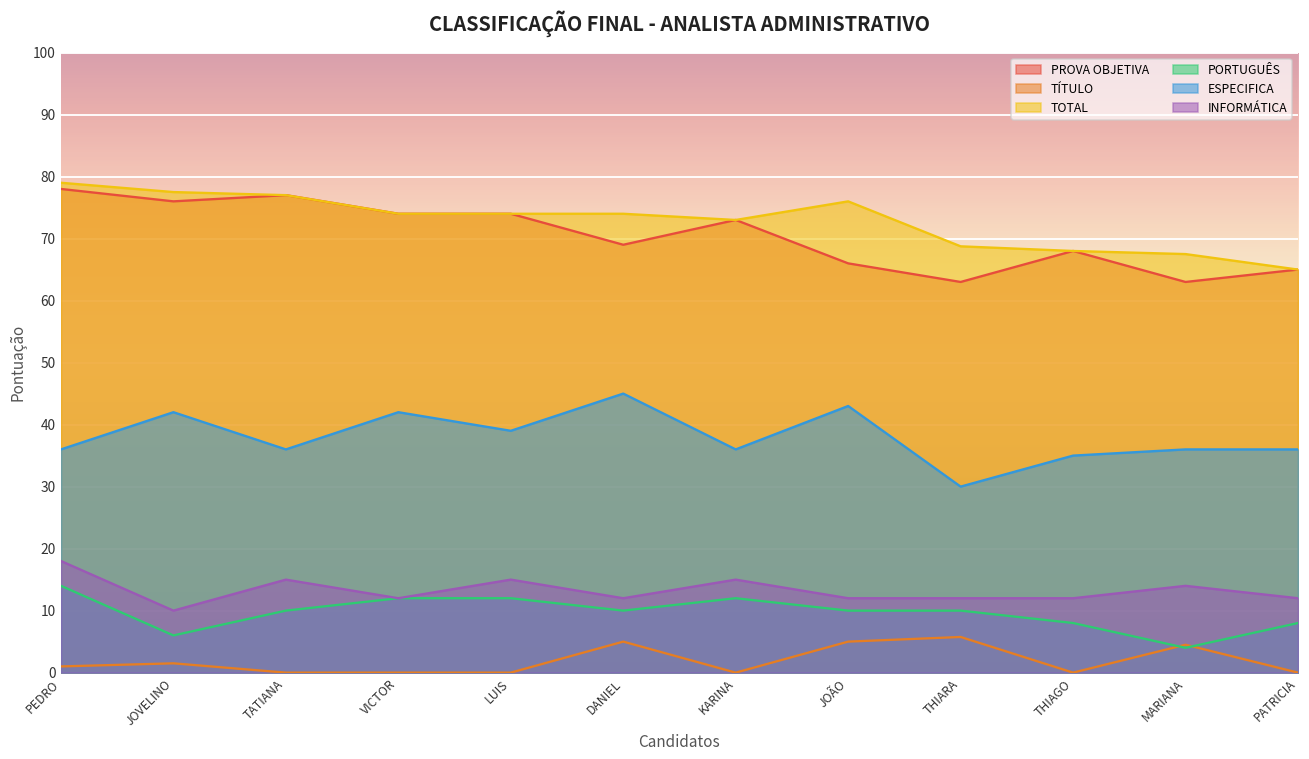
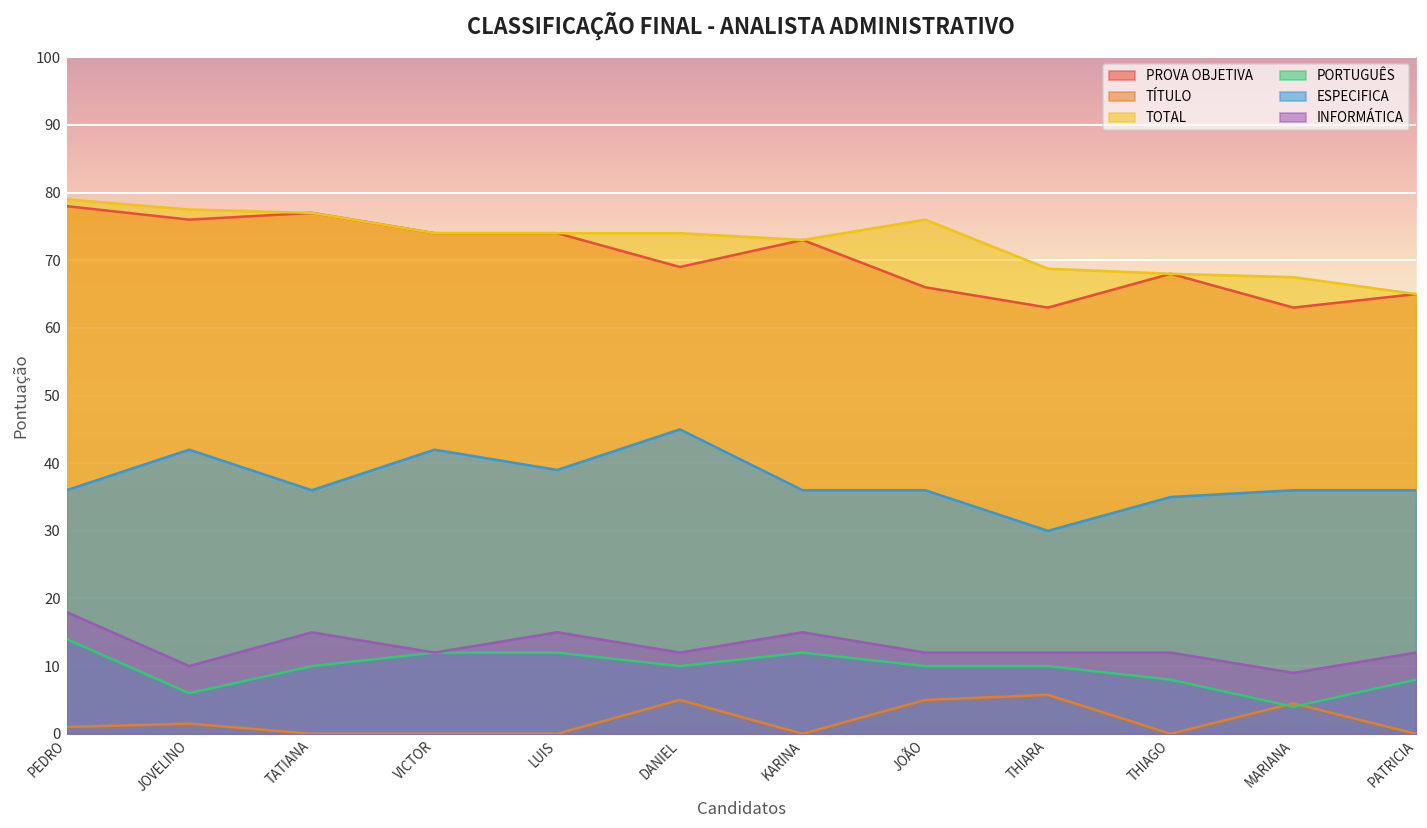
ESPECIFICA, JOÃO: 43 -> 36
INFORMÁTICA, MARIANA: 14 -> 9
